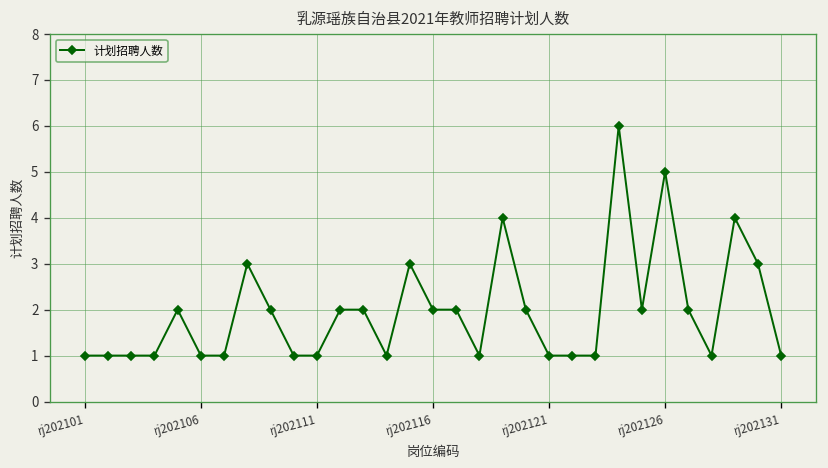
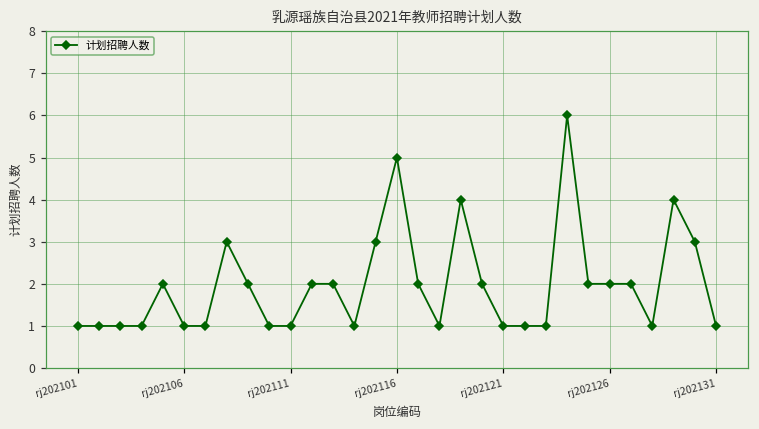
rj202116: 2 -> 5
rj202126: 5 -> 2
